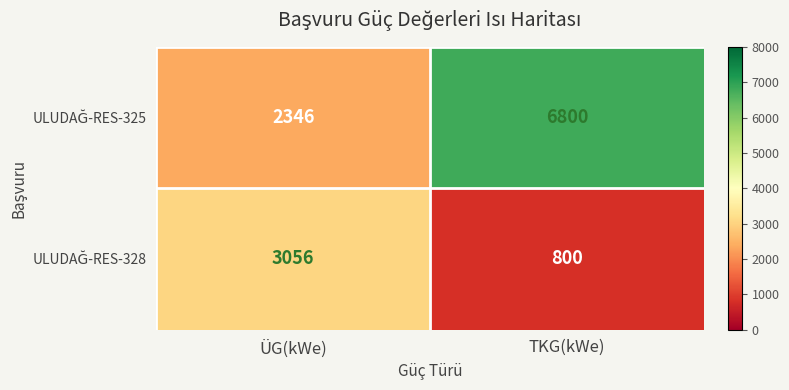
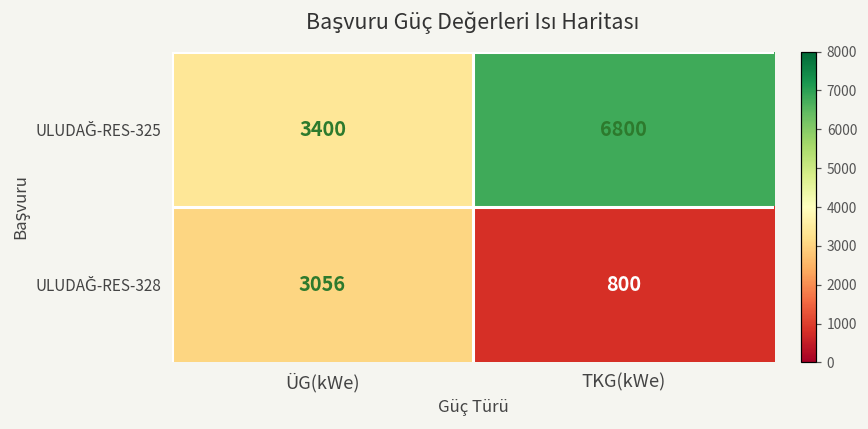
ULUDAĞ-RES-325, ÜG(kWe): 2346 -> 3400
